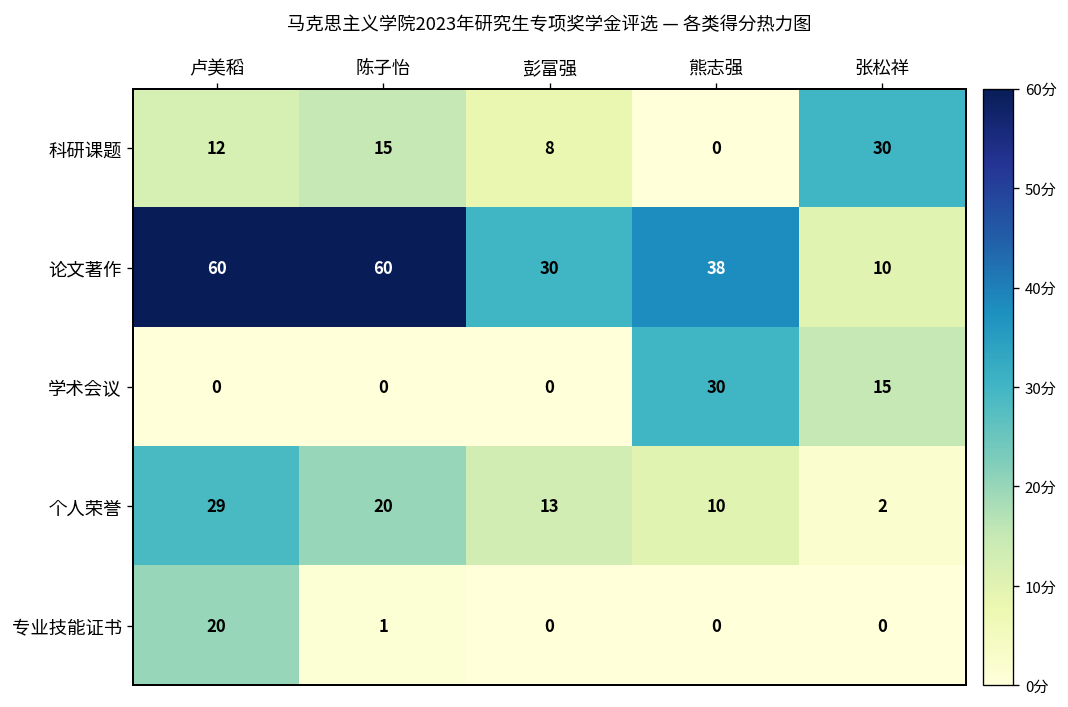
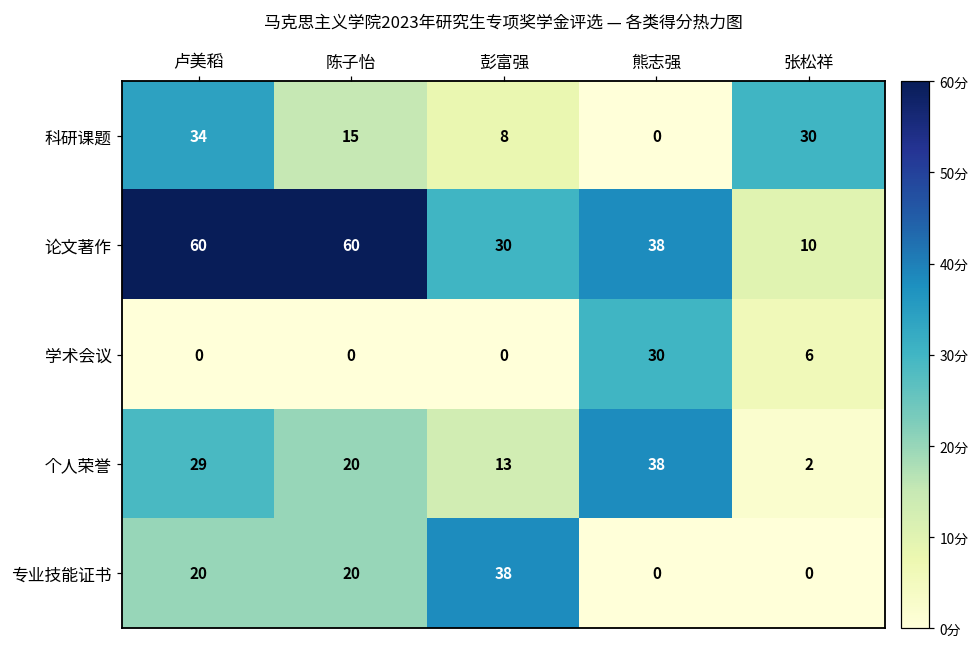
科研课题, 卢美稻: 12 -> 34
学术会议, 张松祥: 15 -> 6
个人荣誉, 熊志强: 10 -> 38
专业技能证书, 陈子怡: 1 -> 20
专业技能证书, 彭富强: 0 -> 38
